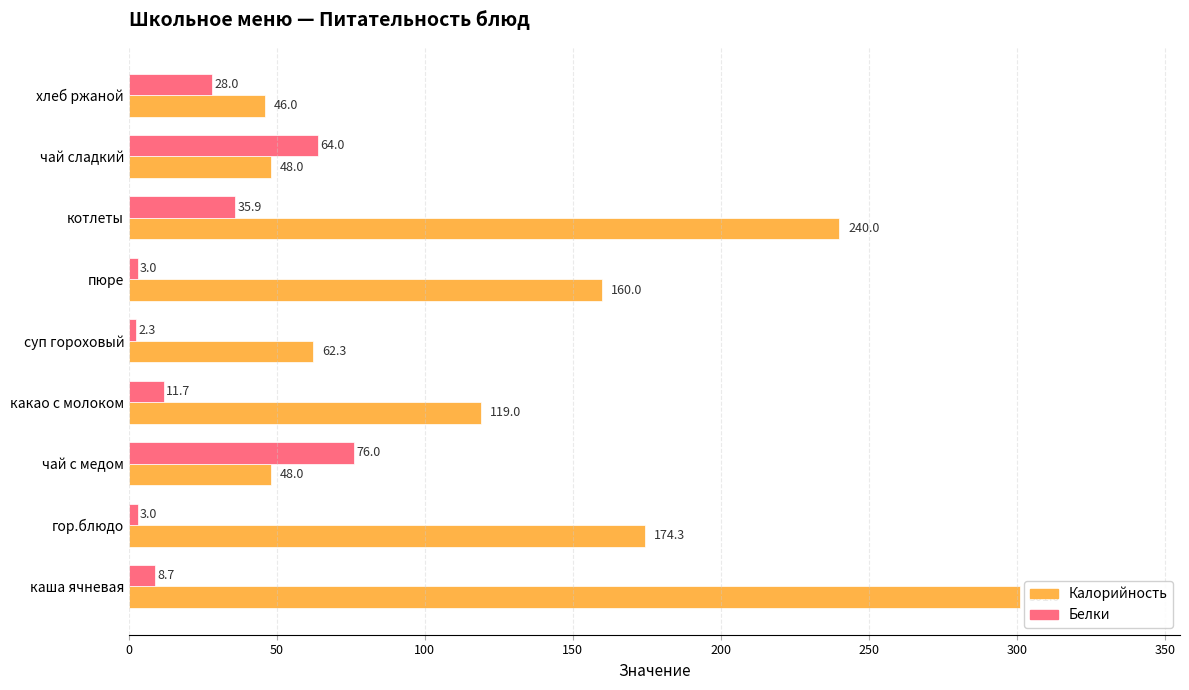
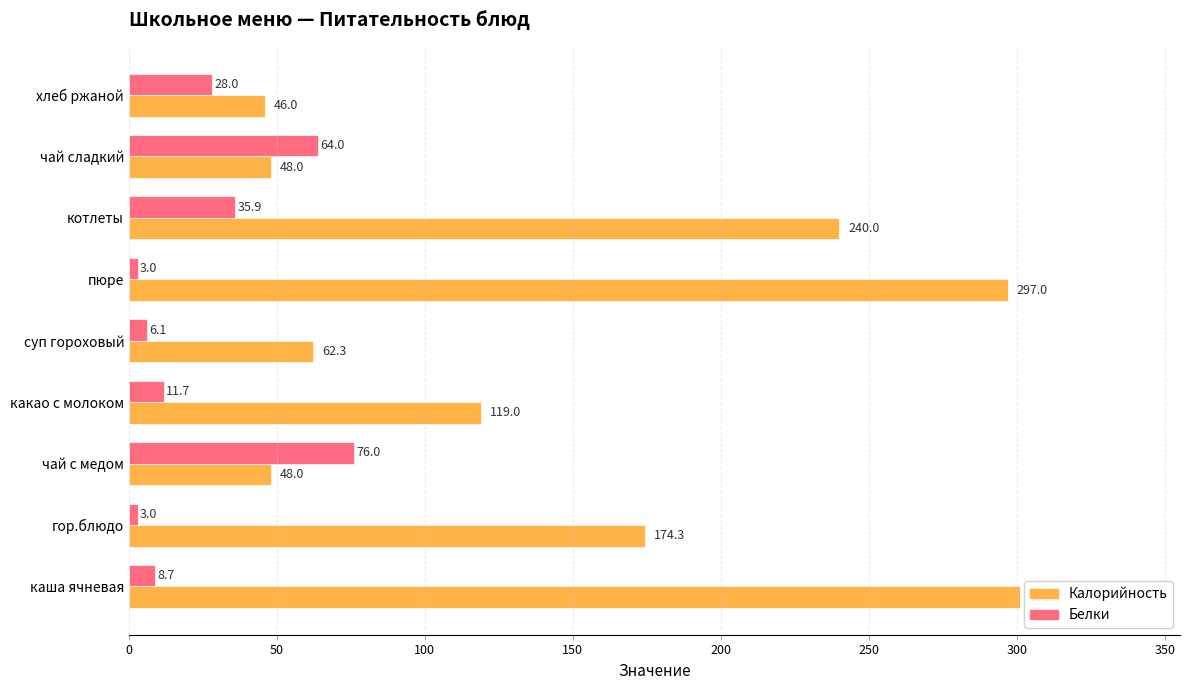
Калорийность, пюре: 160.0 -> 297.0
Белки, суп гороховый: 2.3 -> 6.1
